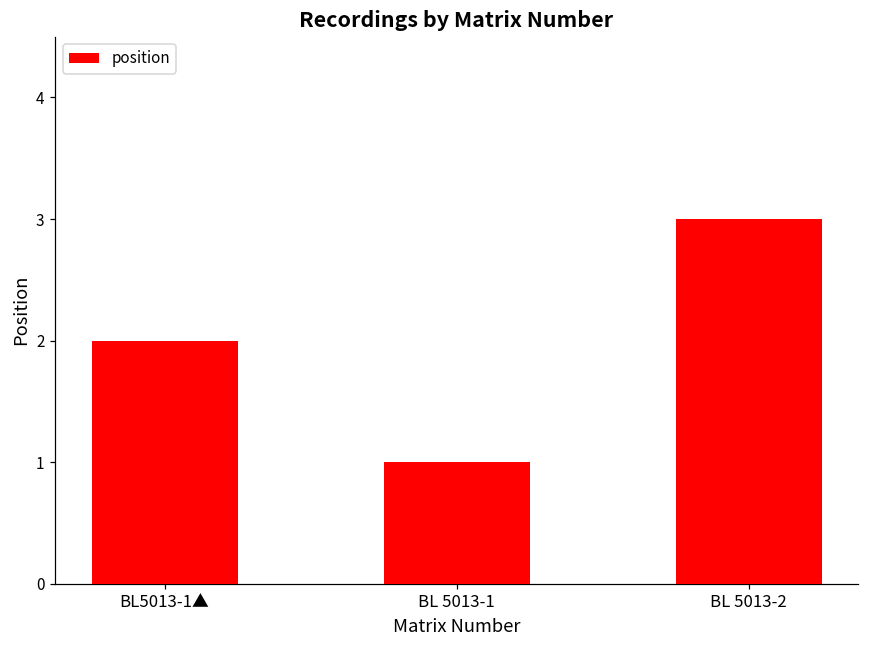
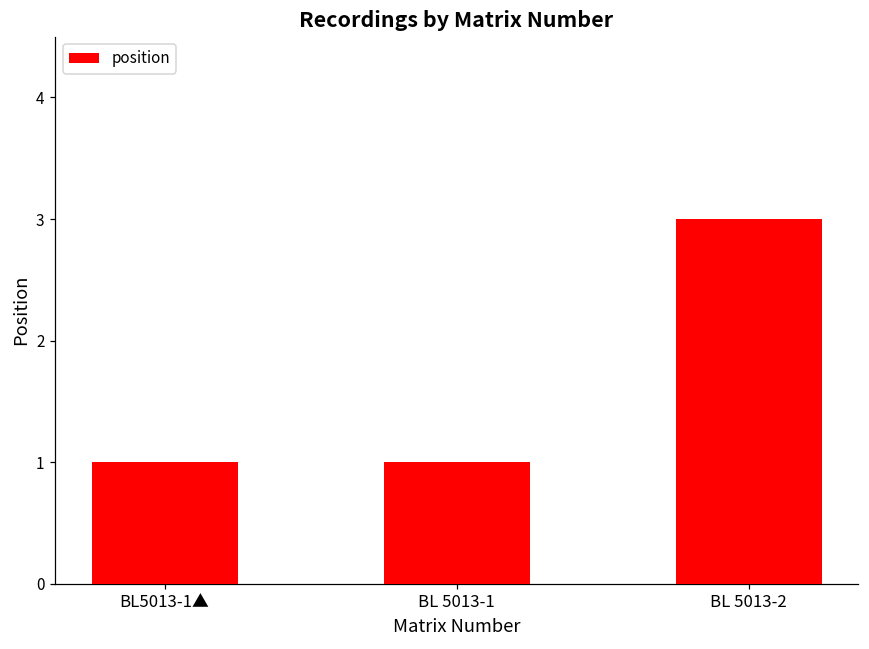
BL5013-1▲: 2 -> 1
